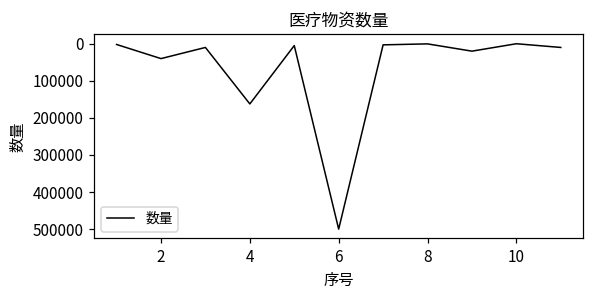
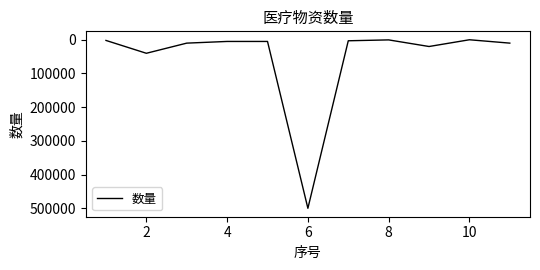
4: 160000 -> 10000
